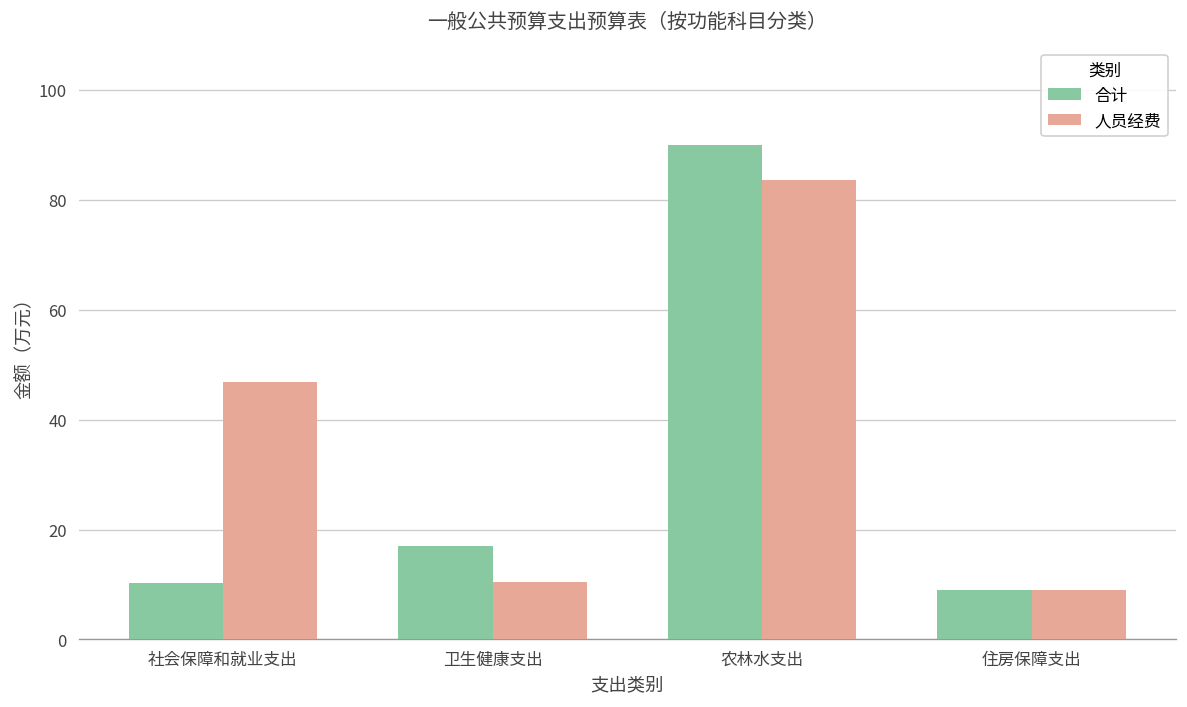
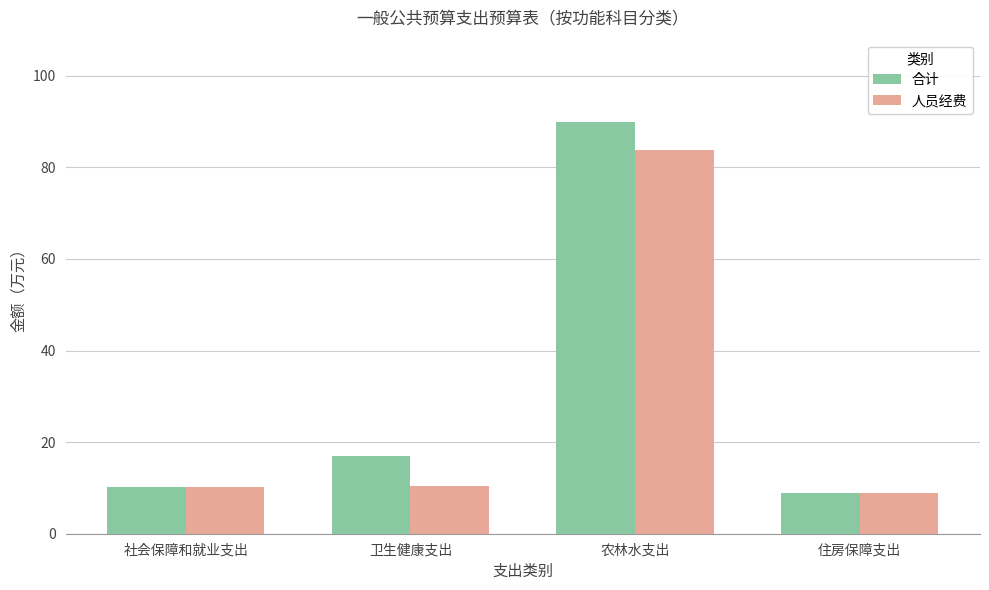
人员经费, 社会保障和就业支出: 47 -> 10
